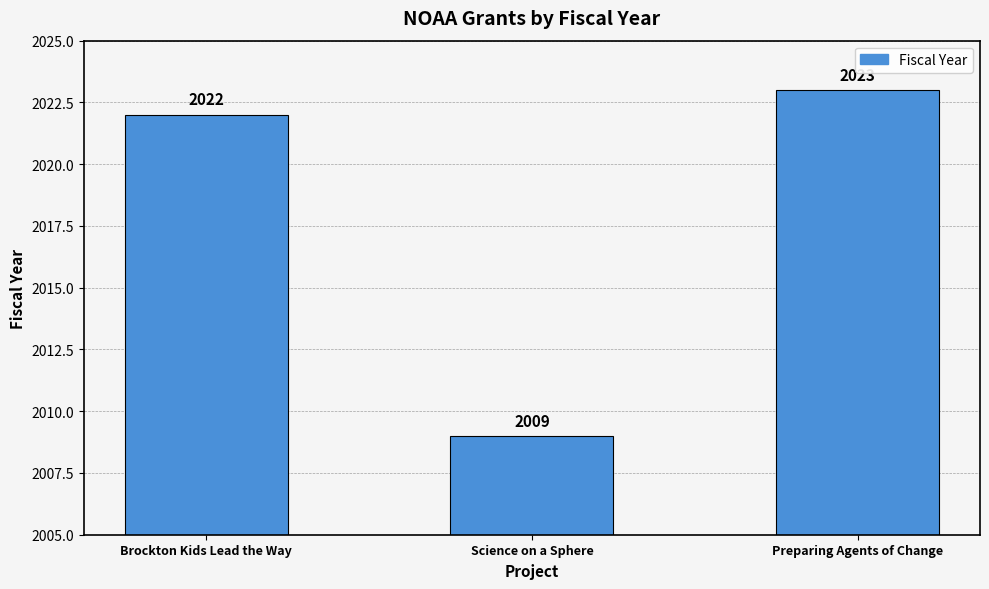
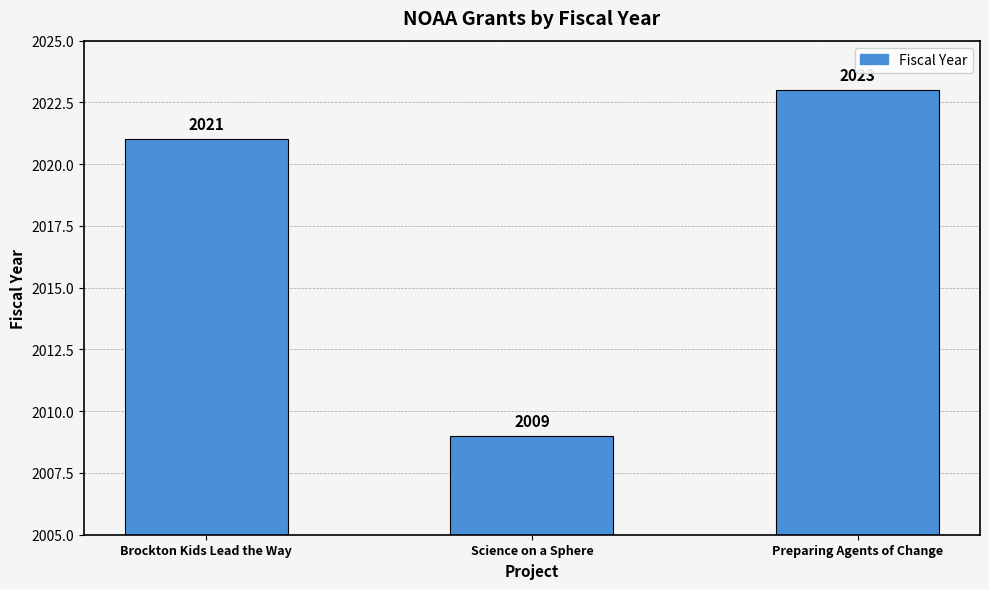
Brockton Kids Lead the Way: 2022 -> 2021
